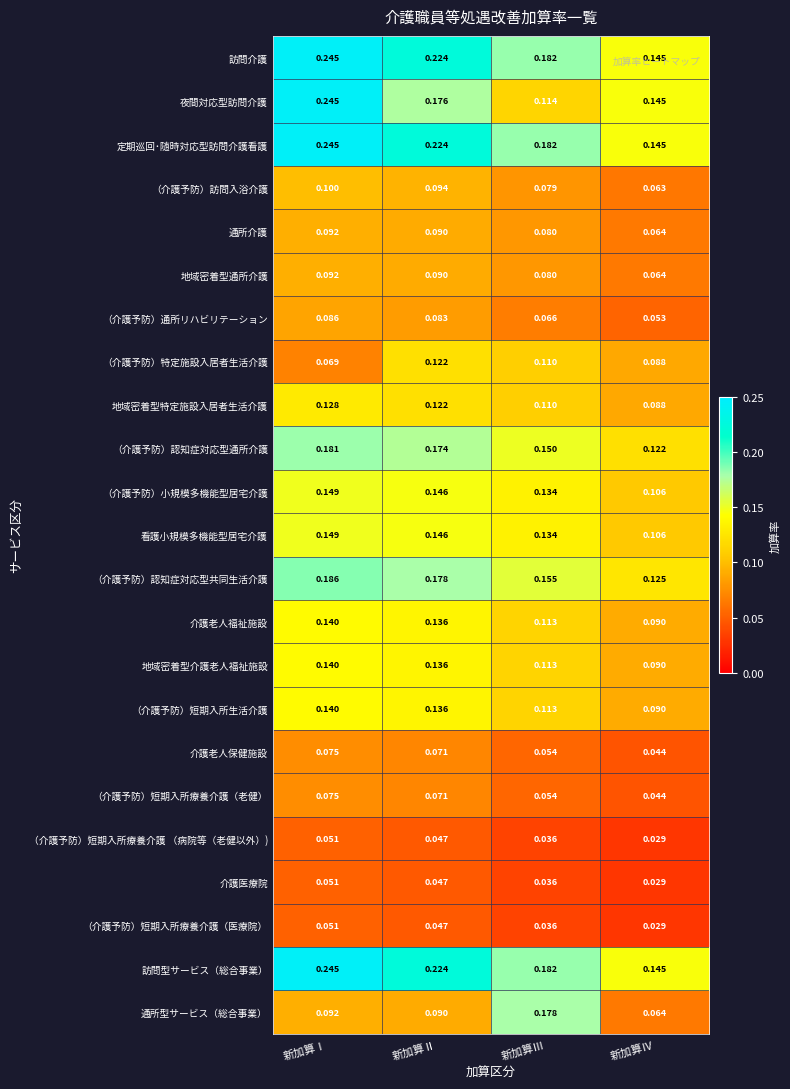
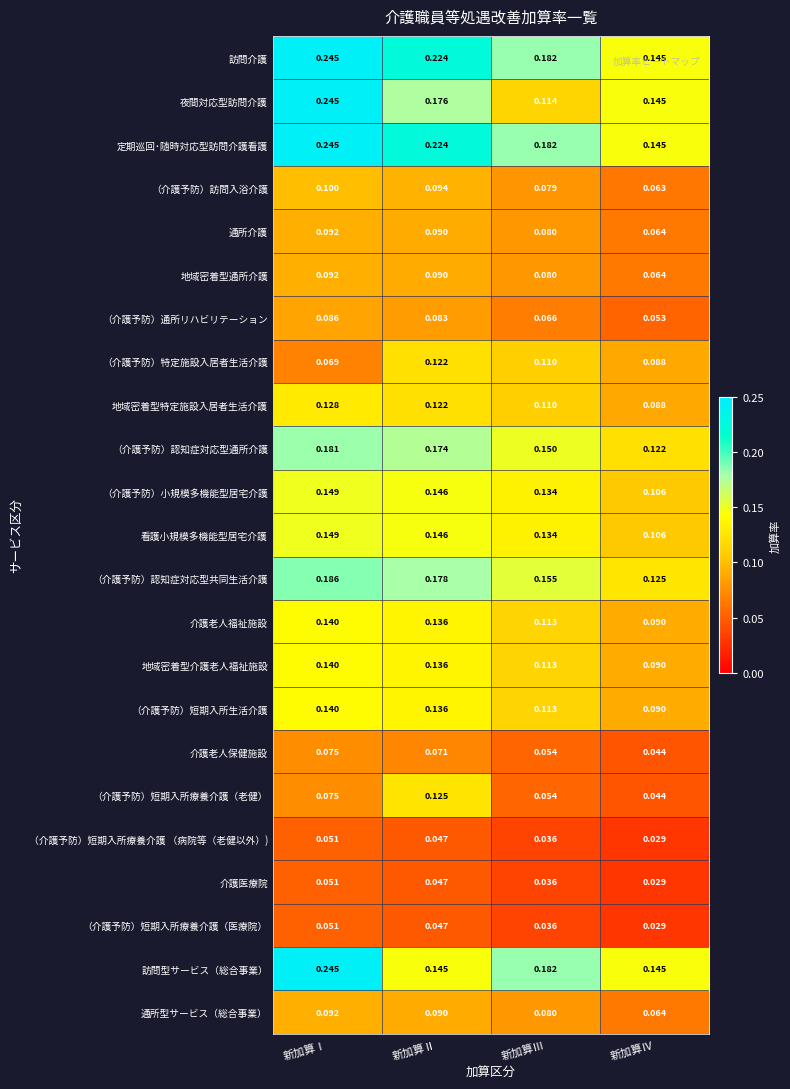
（介護予防）短期入所療養介護（老健）, 新加算Ⅱ: 0.071 -> 0.125
訪問型サービス（総合事業）, 新加算Ⅱ: 0.224 -> 0.145
通所型サービス（総合事業）, 新加算Ⅲ: 0.178 -> 0.080
